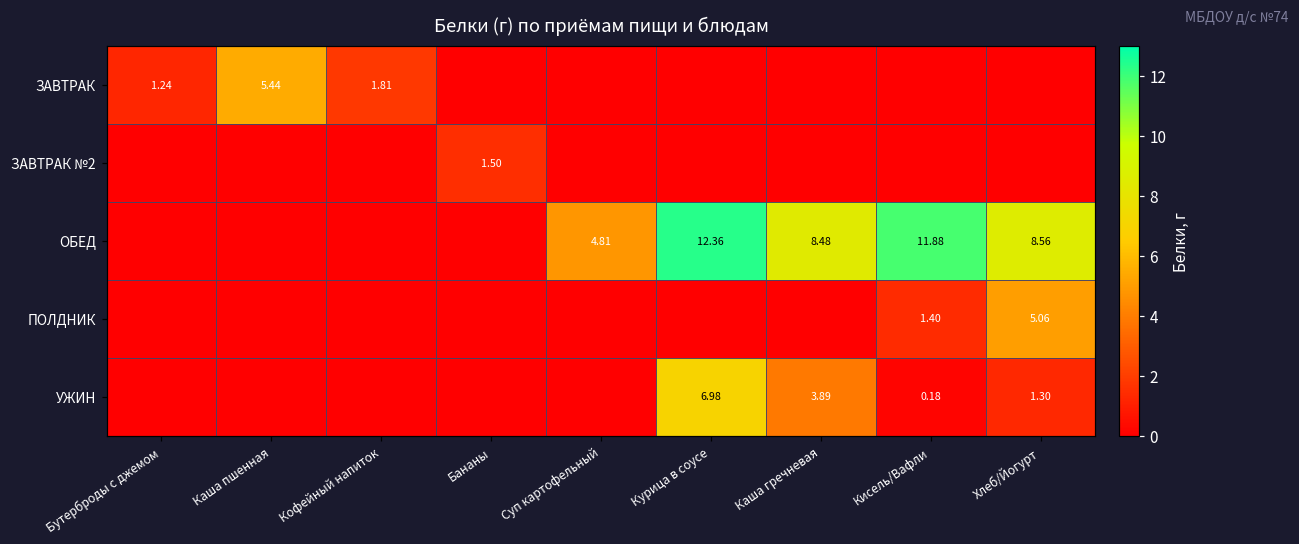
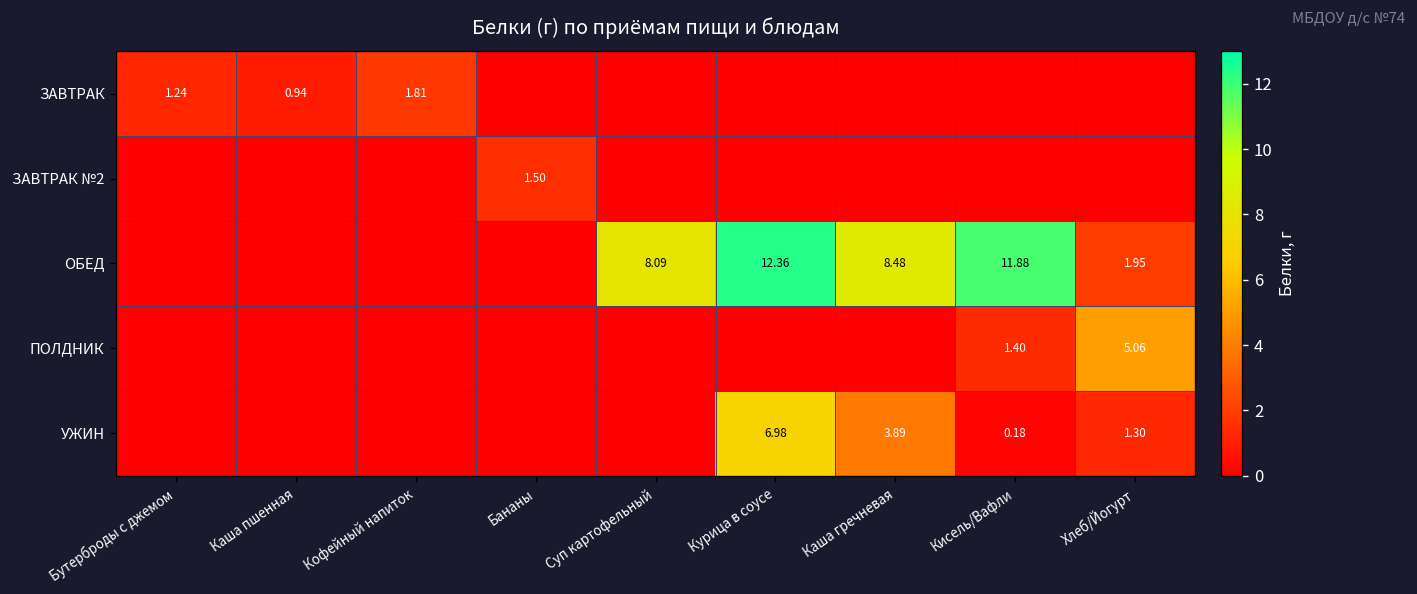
ЗАВТРАК, Каша пшенная: 5.44 -> 0.94
ОБЕД, Суп картофельный: 4.81 -> 8.09
ОБЕД, Хлеб/Йогурт: 8.56 -> 1.95
